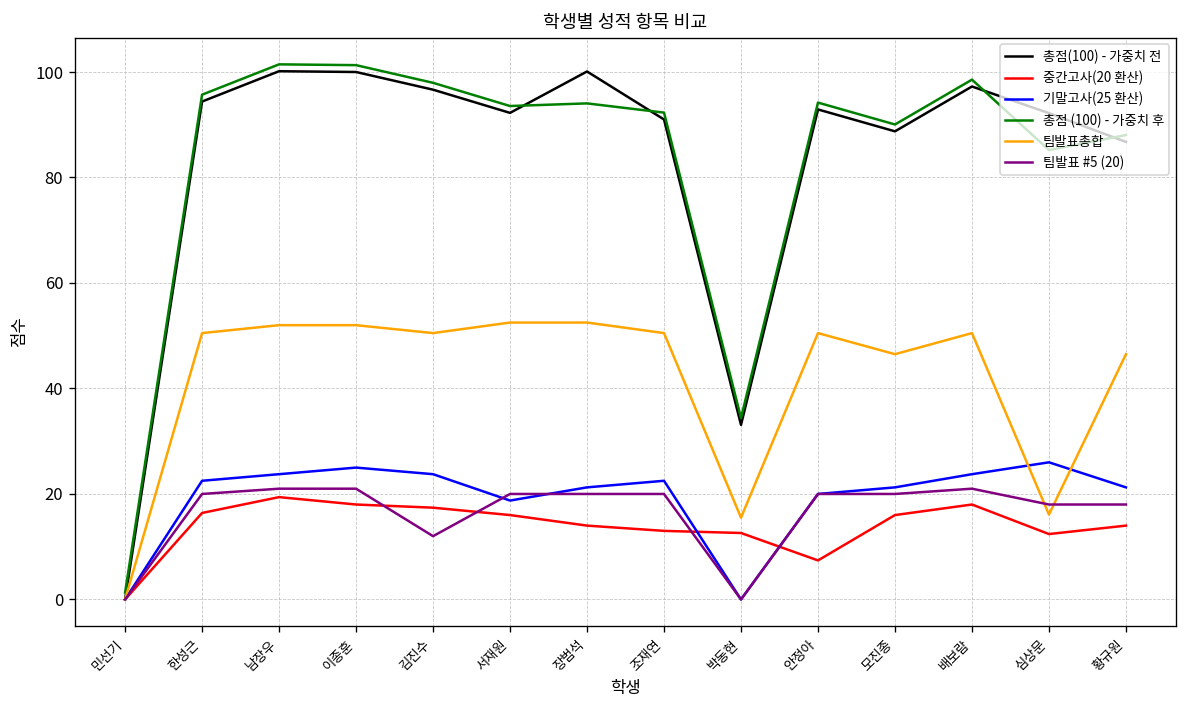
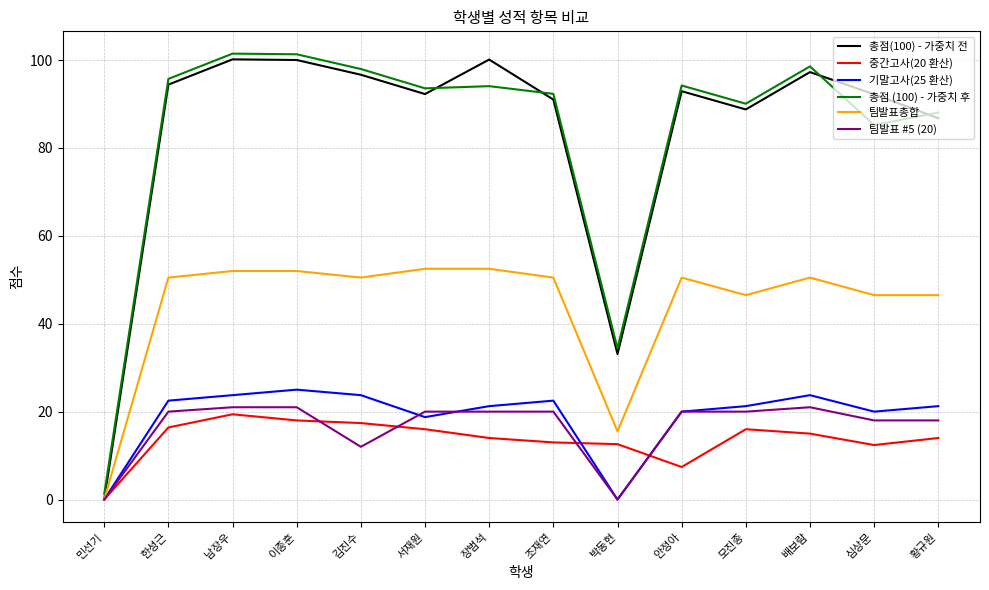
중간고사(20 환산), 배보람: 18 -> 15
기말고사(25 환산), 심상문: 26 -> 20
팀발표총합, 심상문: 16 -> 47
